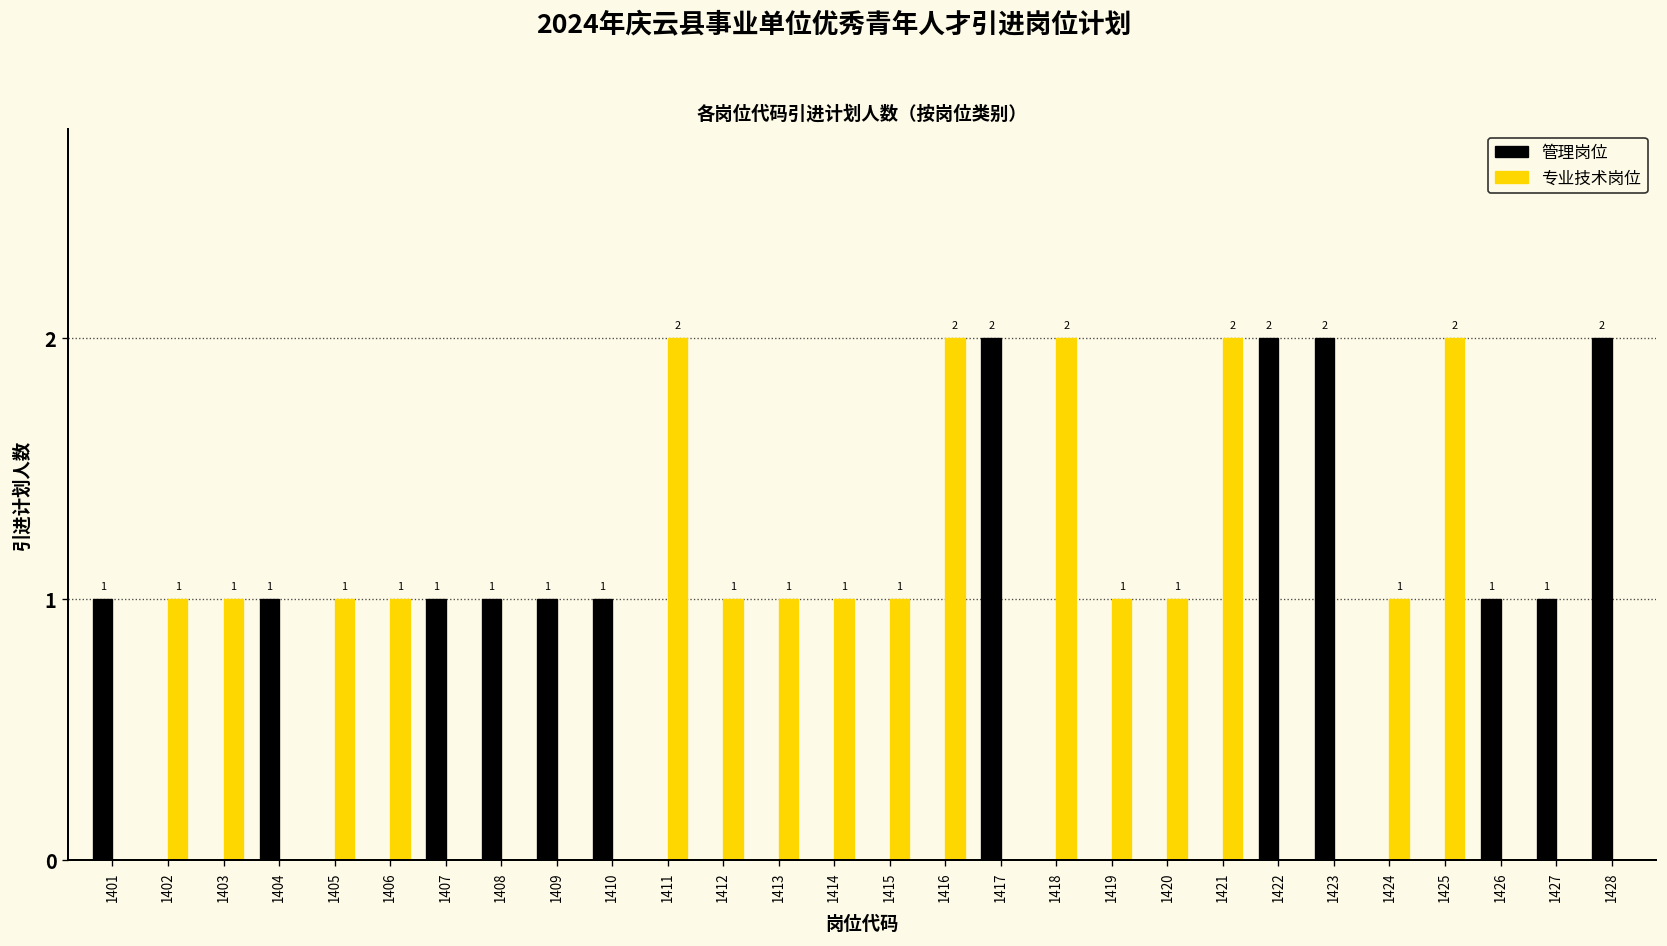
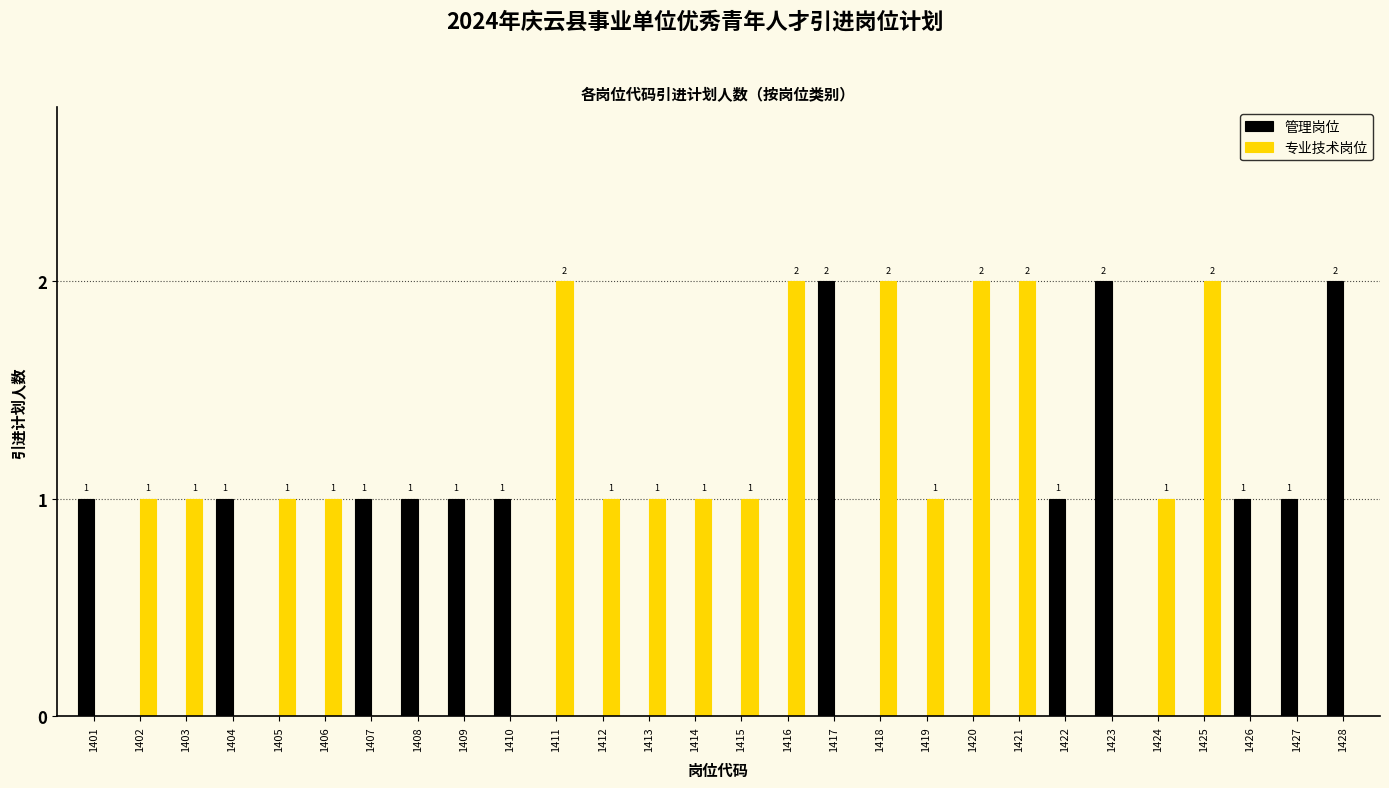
专业技术岗位, 1420: 1 -> 2
管理岗位, 1422: 2 -> 1
